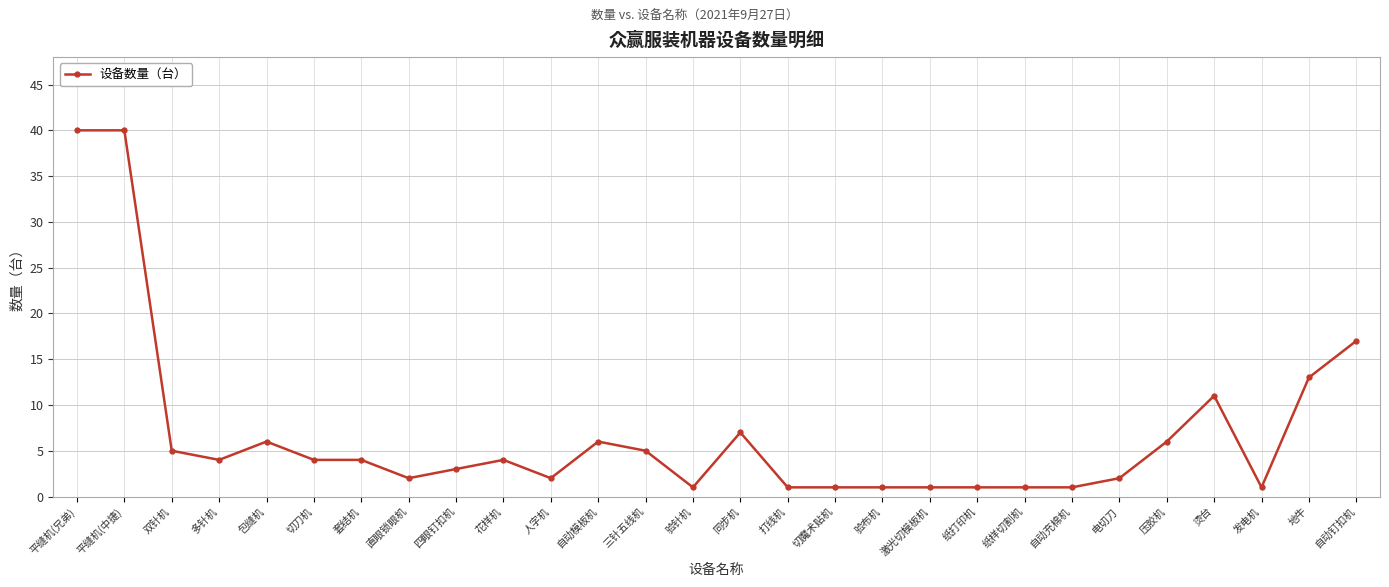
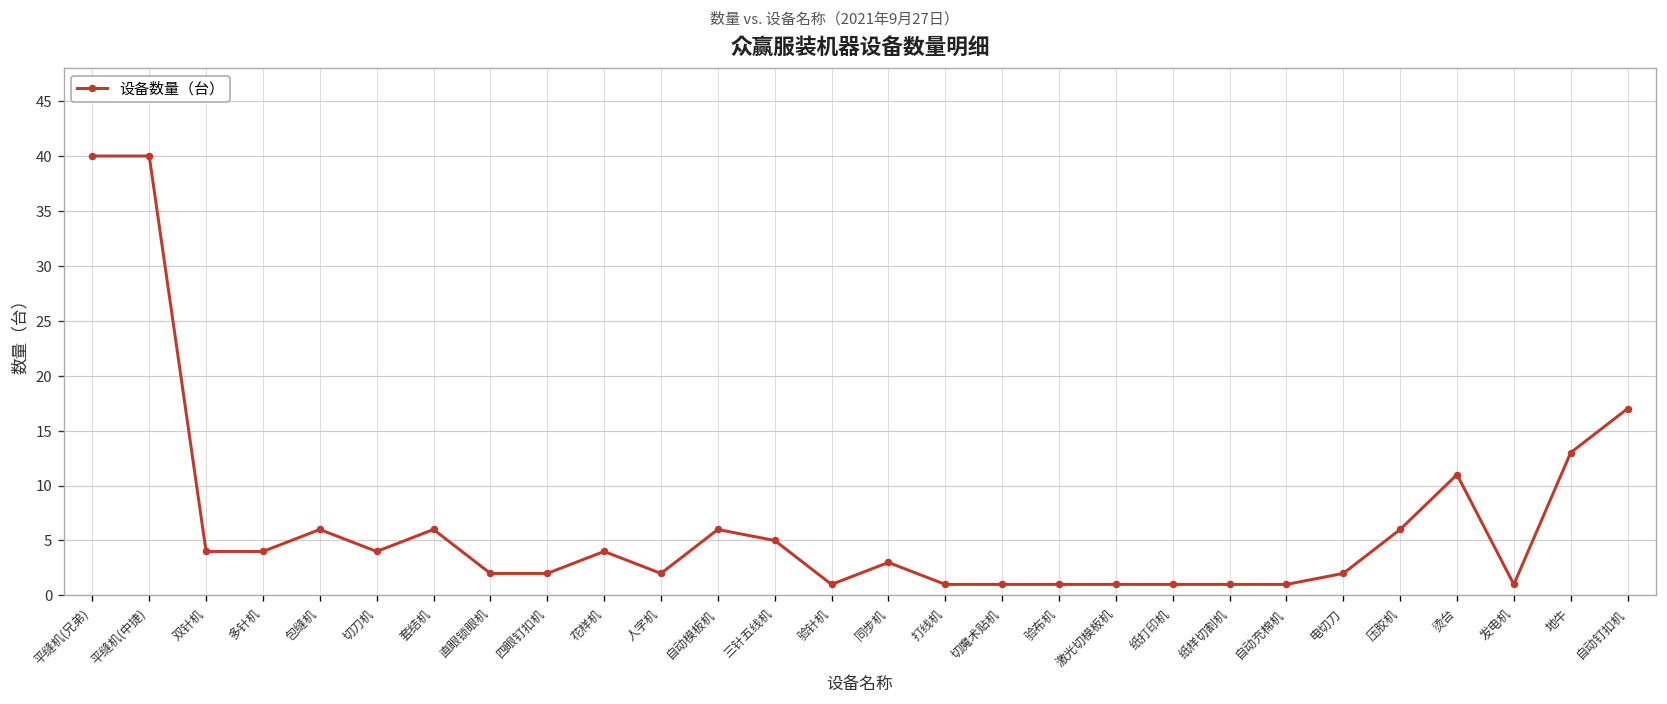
双针机: 5 -> 4
套结机: 4 -> 6
四眼钉扣机: 3 -> 2
同步机: 7 -> 3
